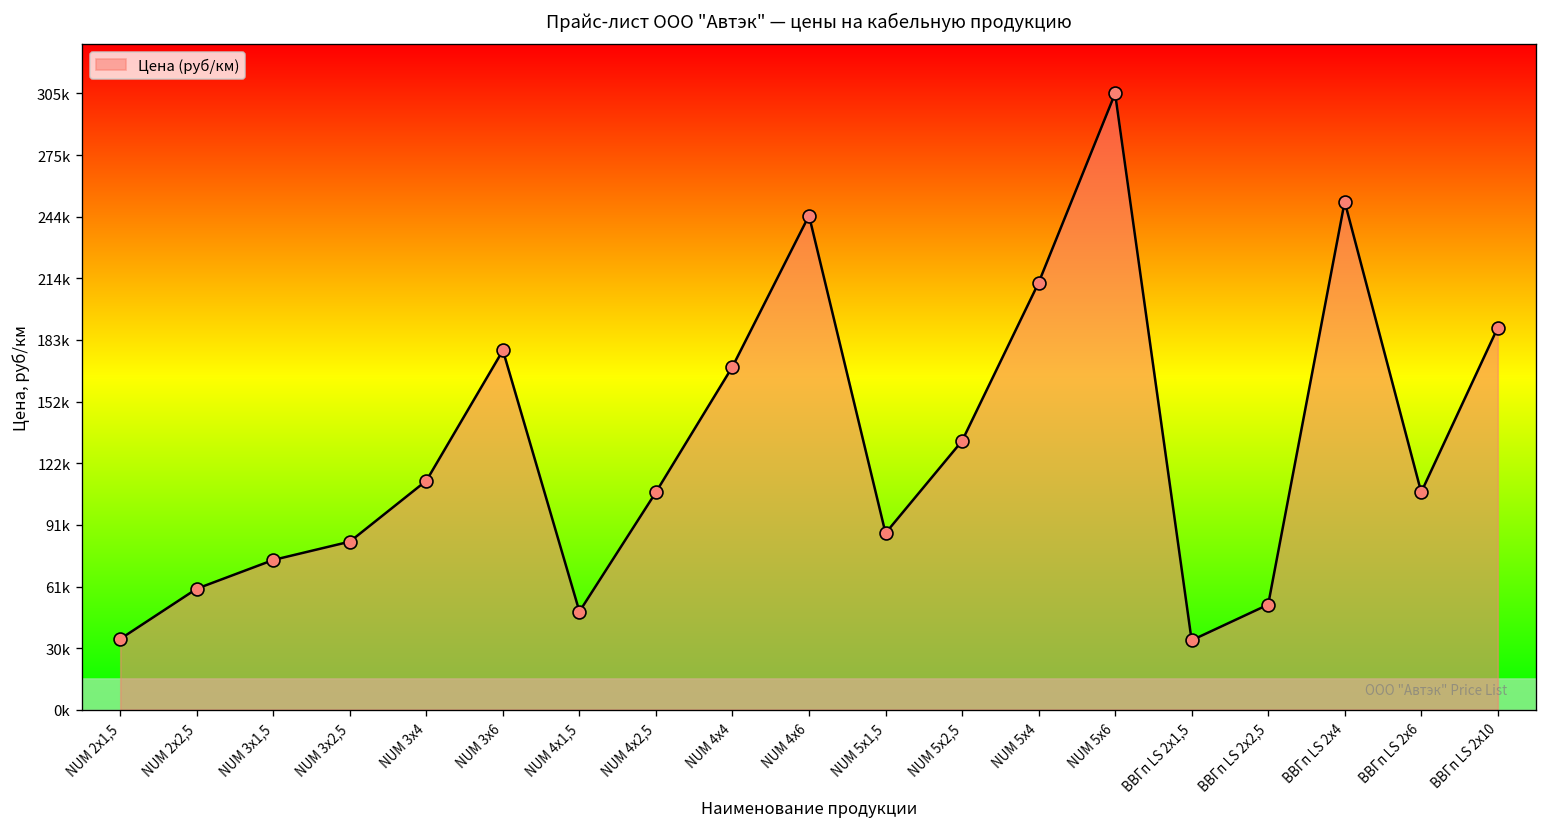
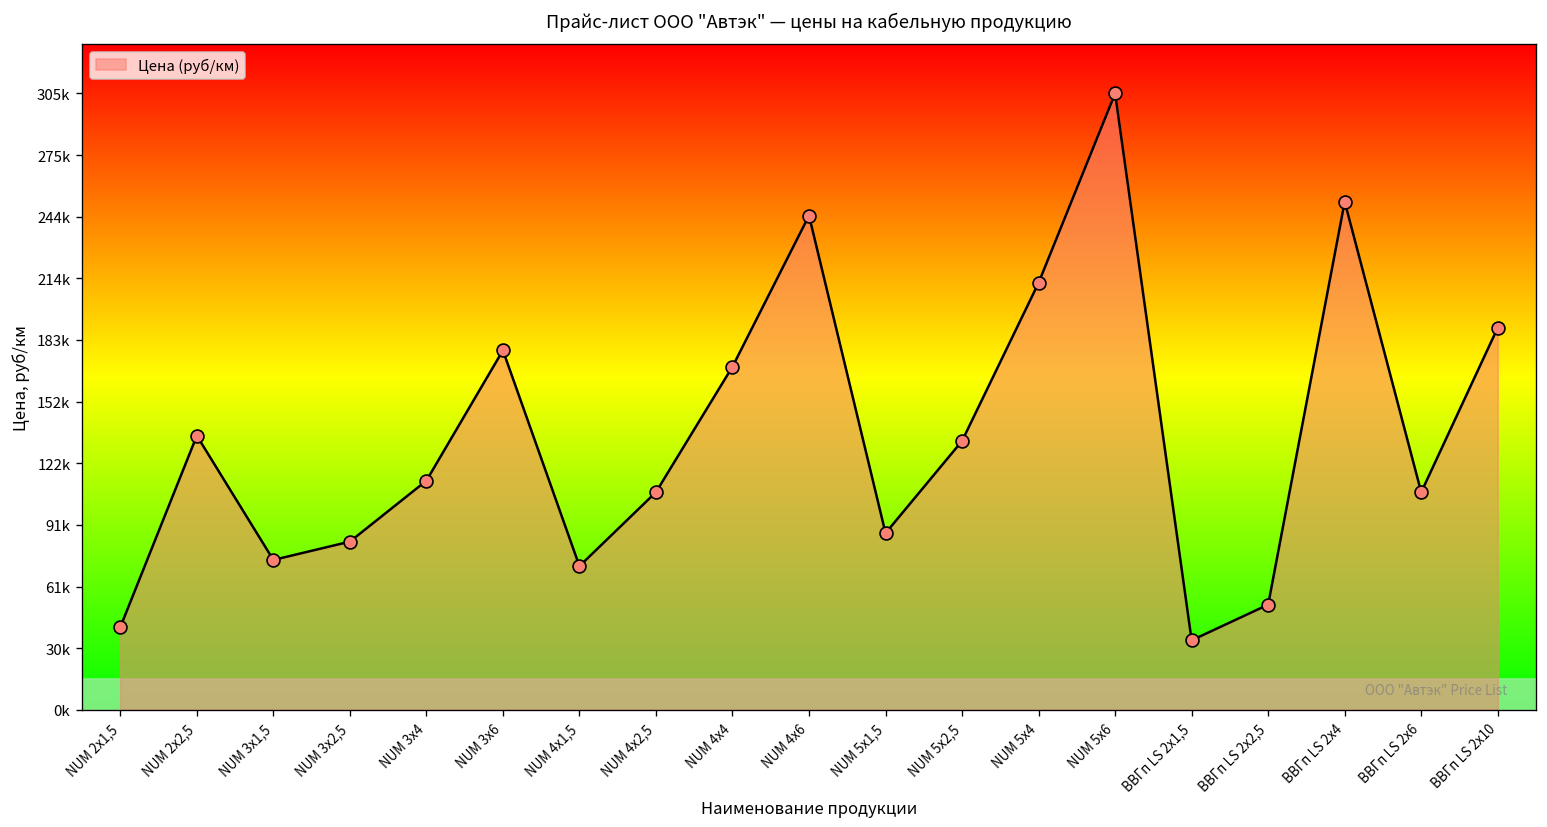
NUM 2х1,5: 35000 -> 41000
NUM 2х2,5: 60000 -> 136000
NUM 4х1,5: 49000 -> 71000
